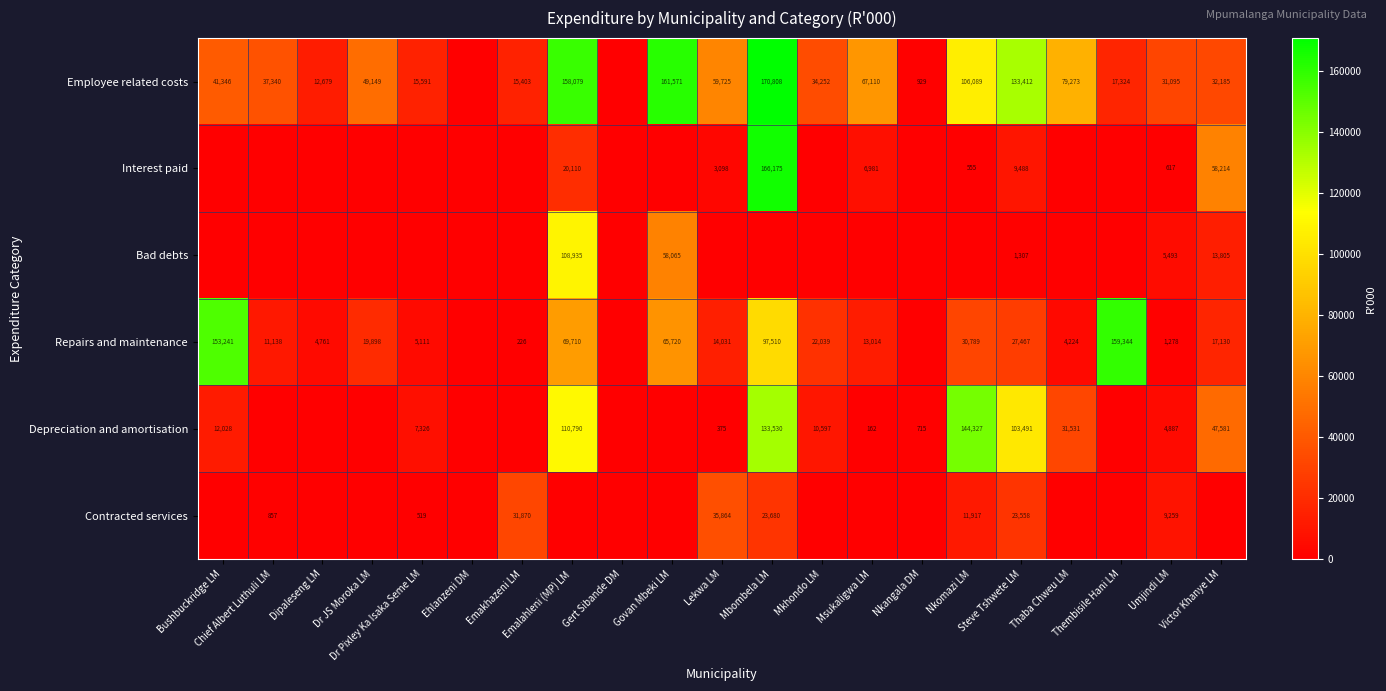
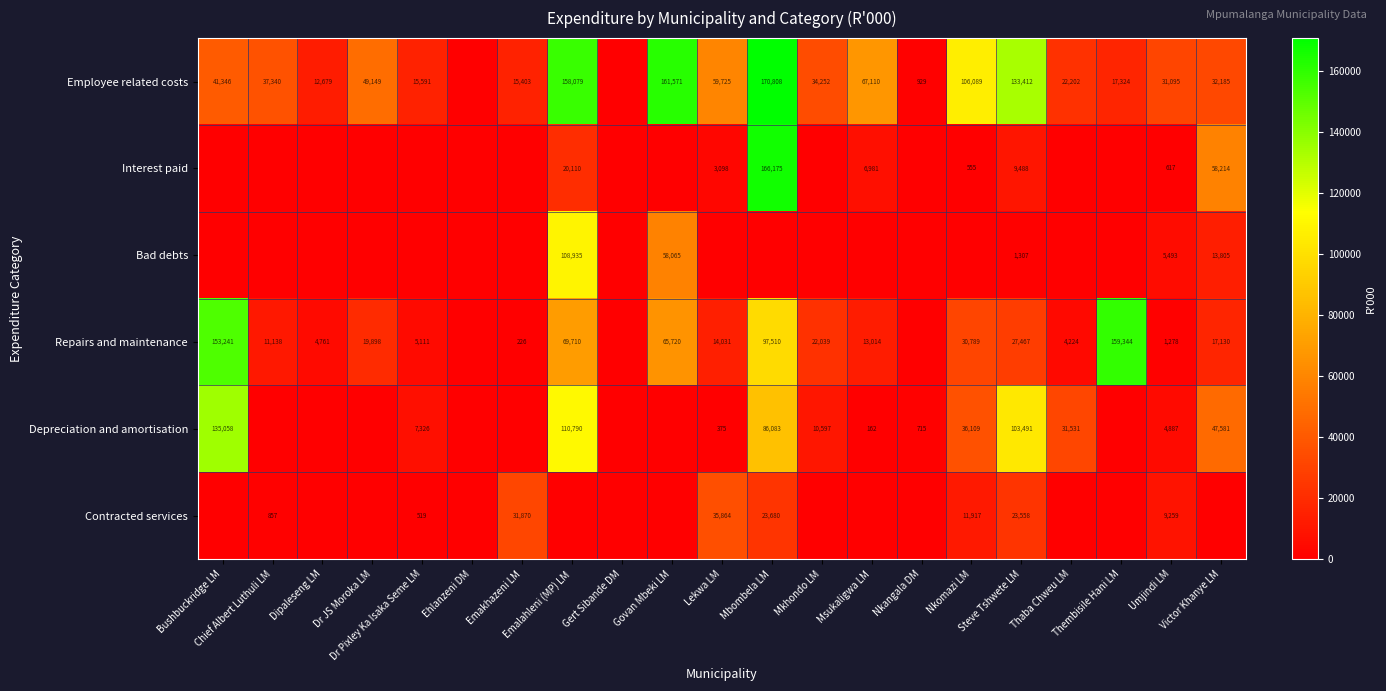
Employee related costs, Thaba Chweu LM: 79,273 -> 22,202
Depreciation and amortisation, Bushbuckridge LM: 12,028 -> 135,058
Depreciation and amortisation, Mbombela LM: 133,530 -> 86,083
Depreciation and amortisation, Nkomazi LM: 144,327 -> 36,109
